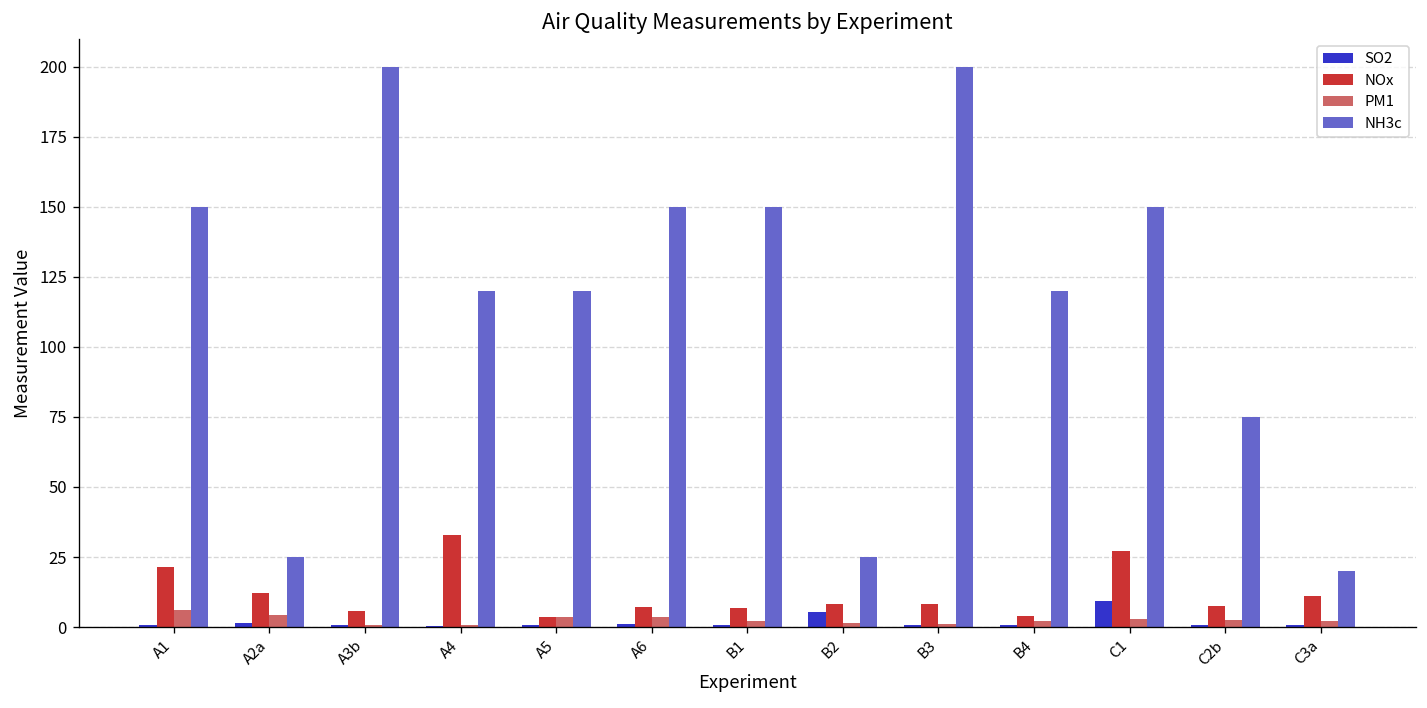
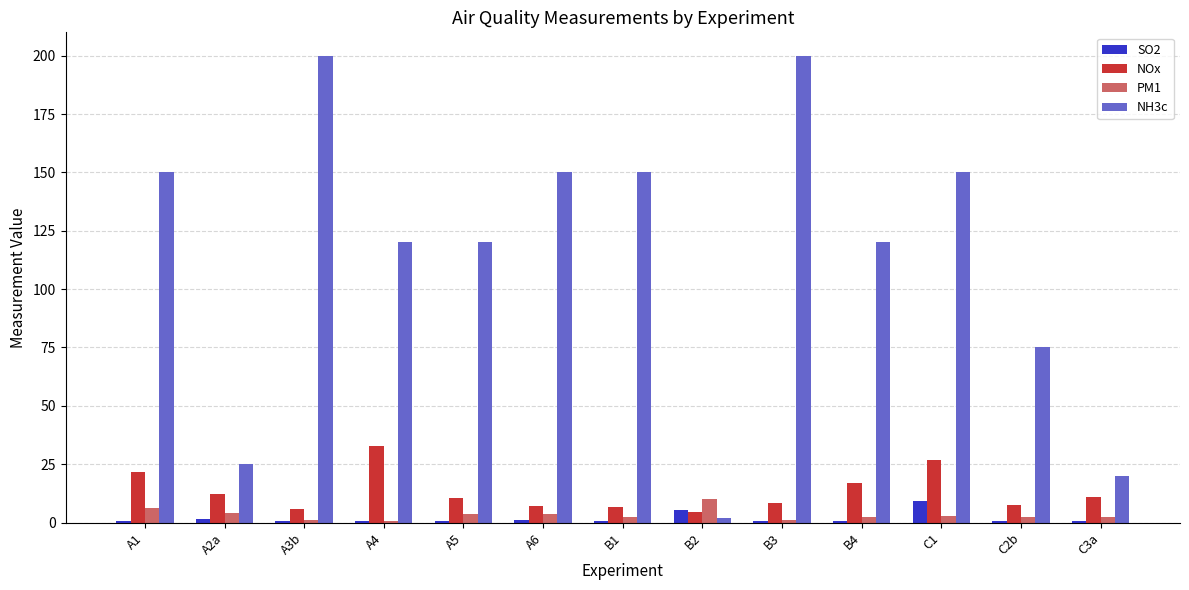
NOx, A5: 4 -> 11
NOx, B2: 8 -> 5
PM1, B2: 2 -> 10
NH3c, B2: 25 -> 2
NOx, B4: 4 -> 17
